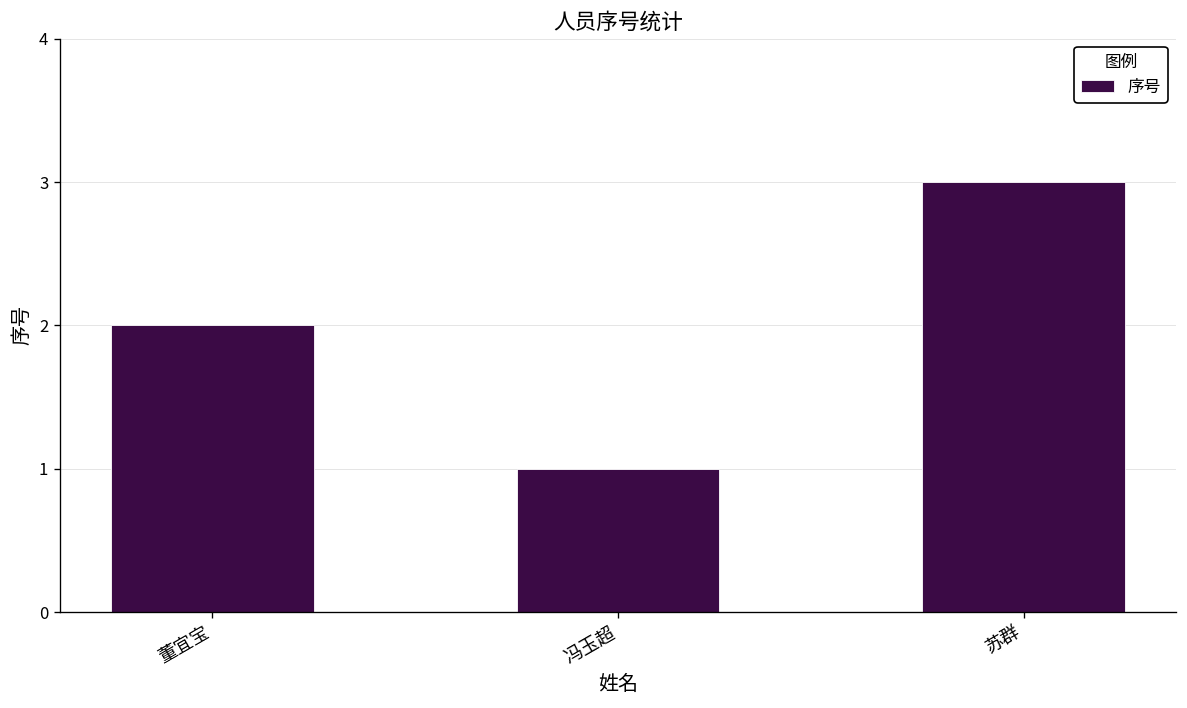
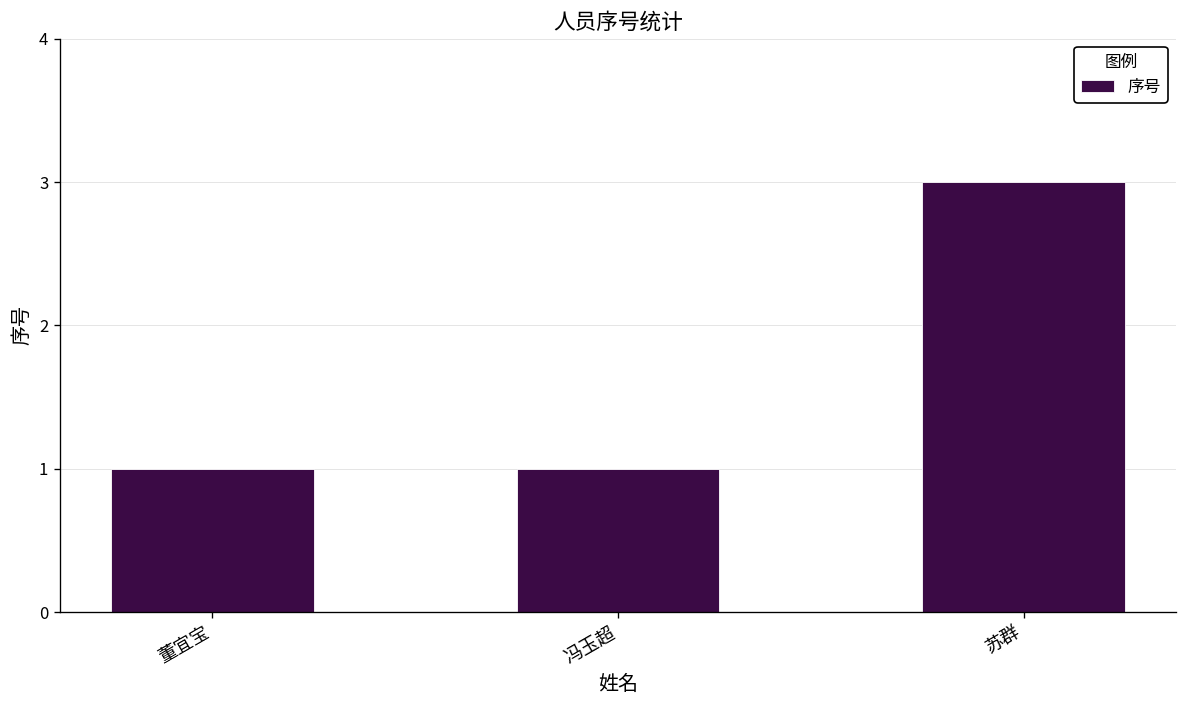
董宜宝: 2 -> 1
